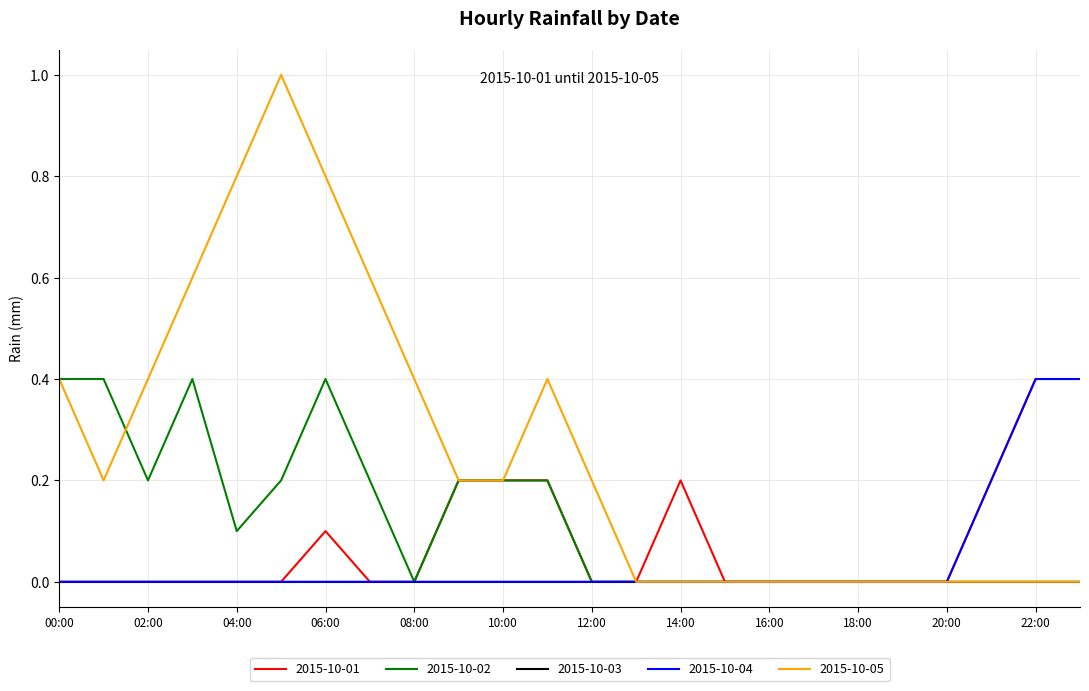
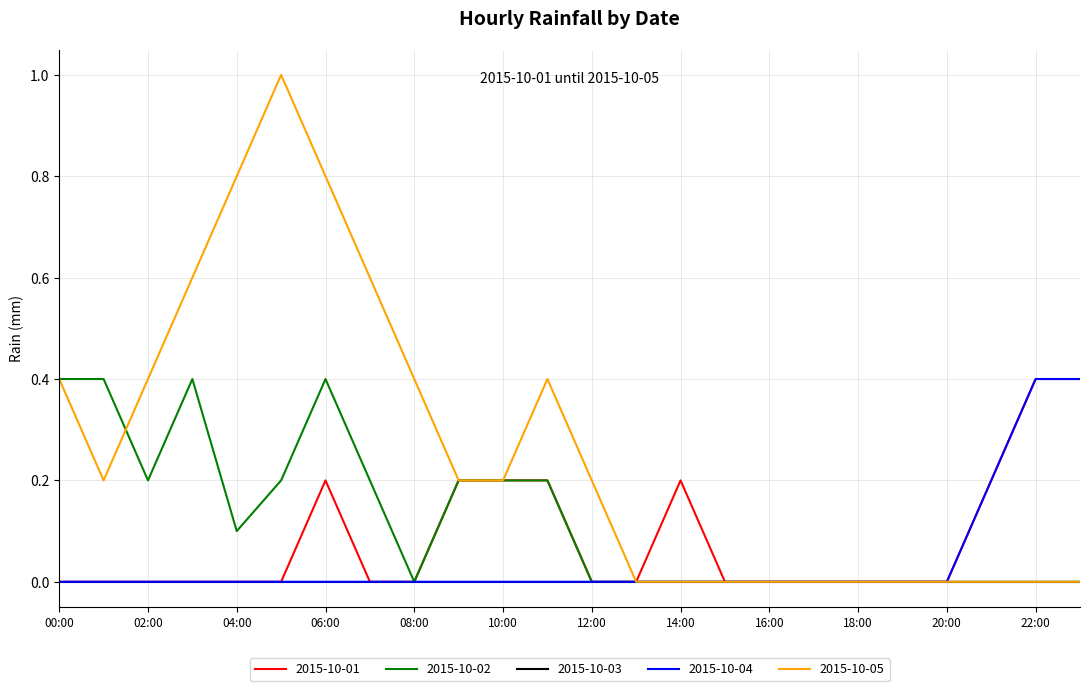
2015-10-01, 06:00: 0.1 -> 0.2
